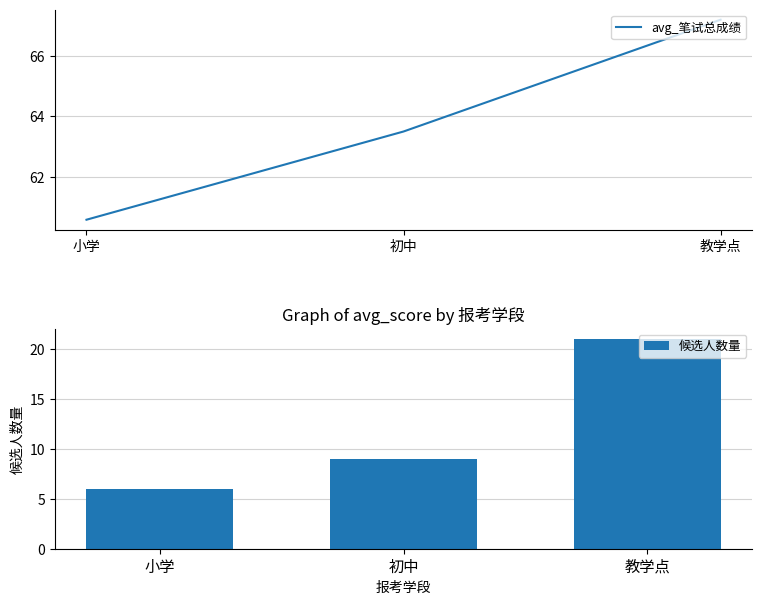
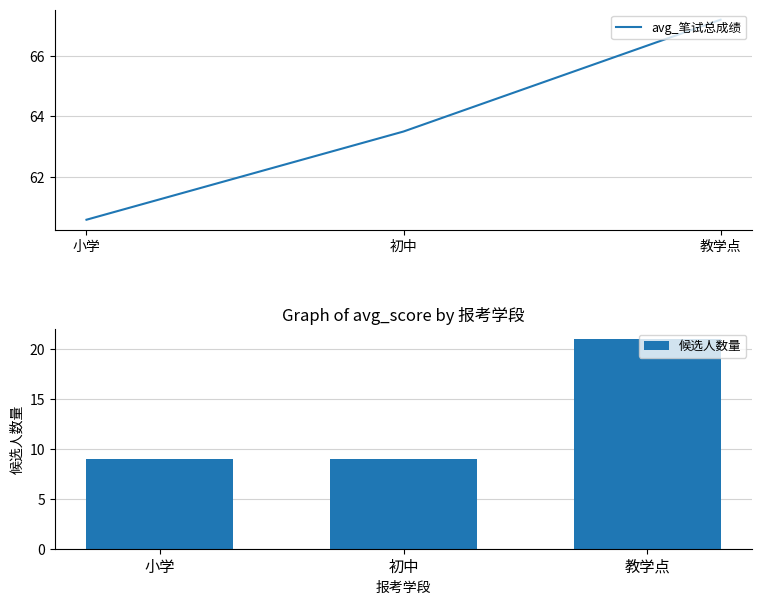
Graph of avg_score by 报考学段, 小学: 6 -> 9
